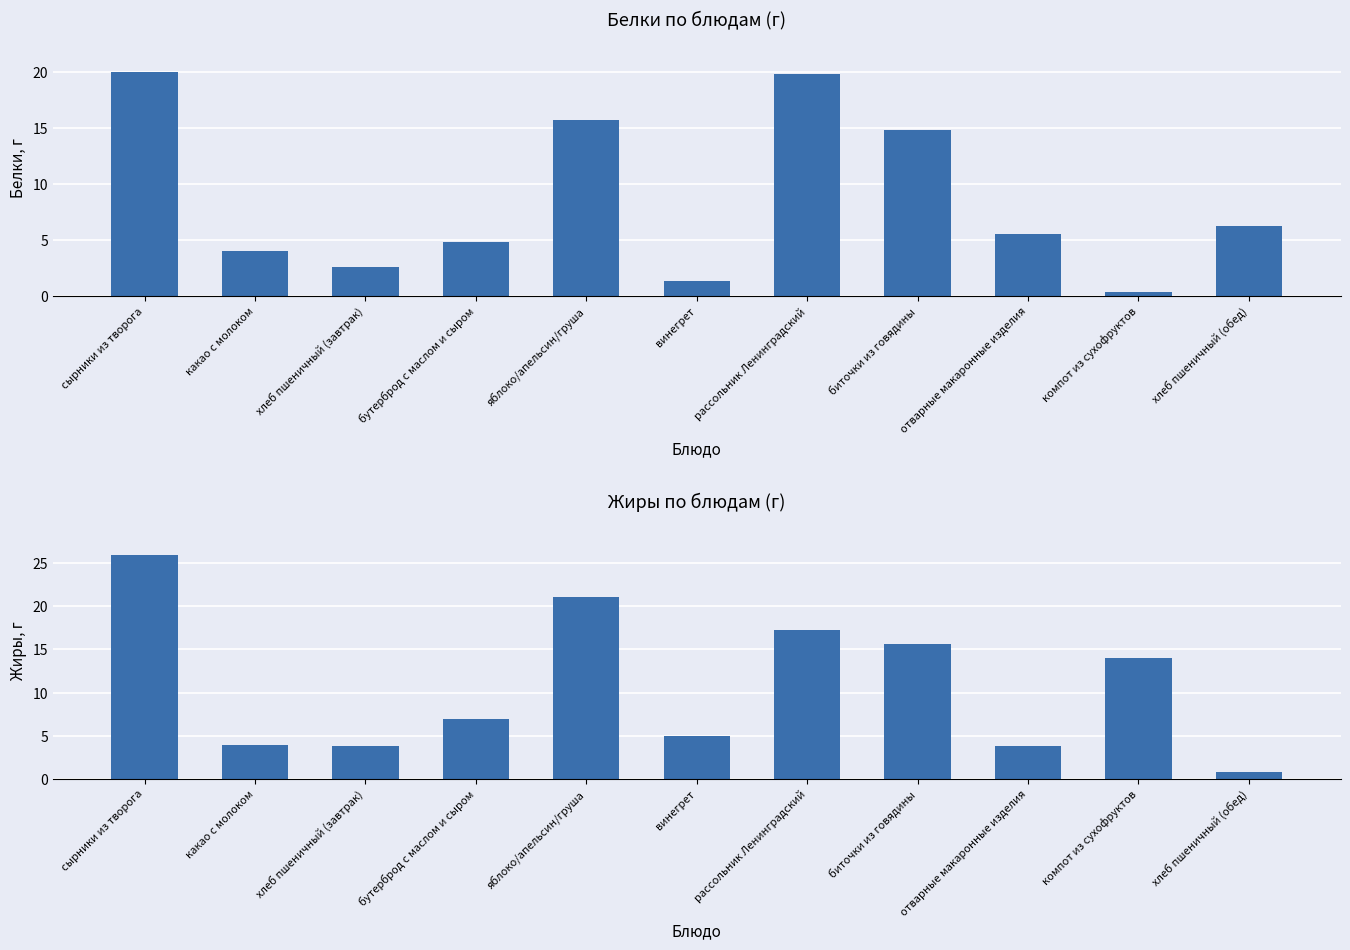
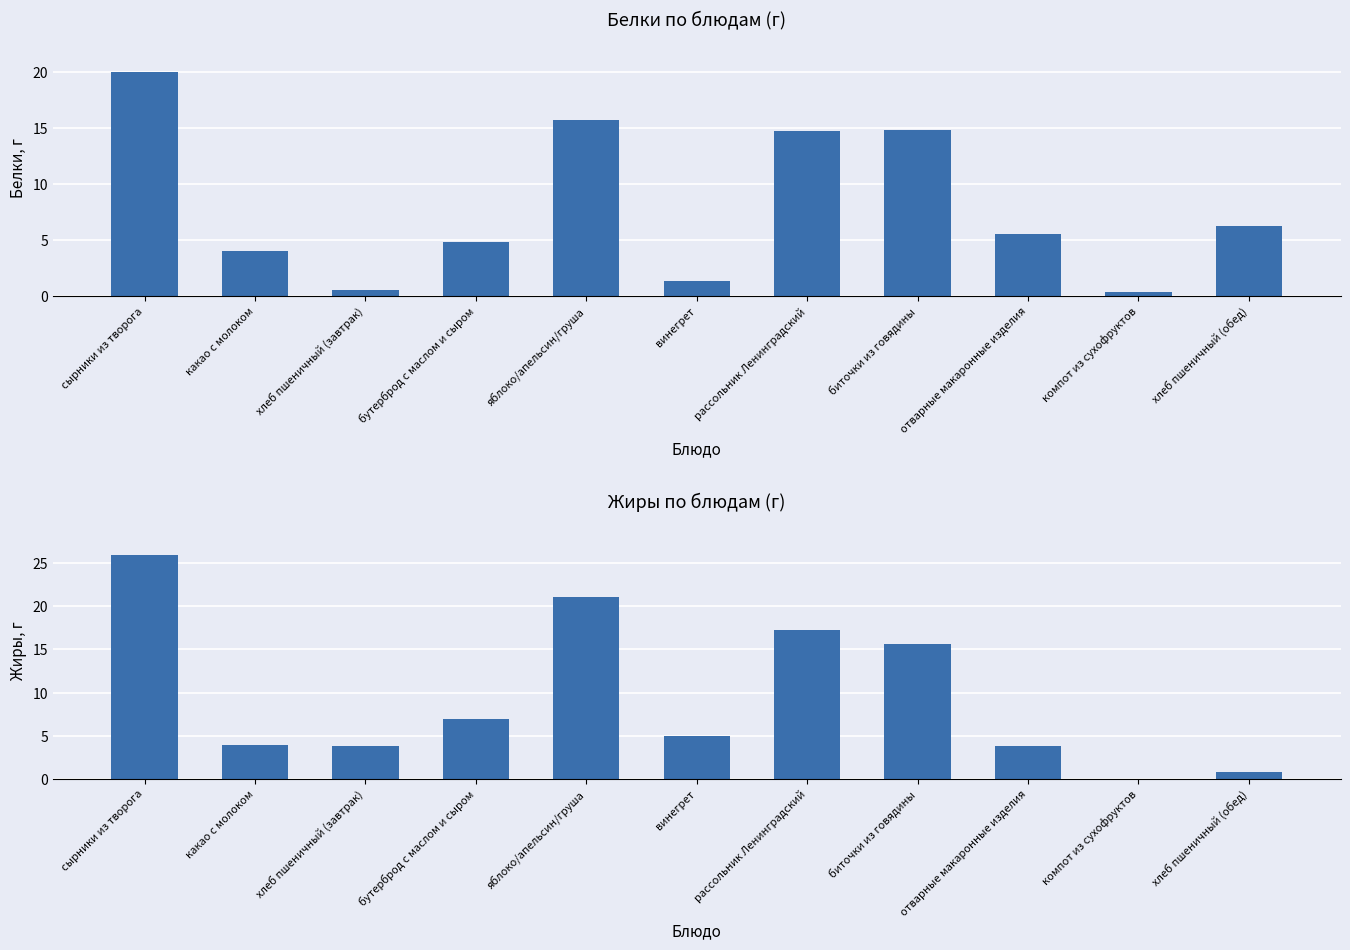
Белки по блюдам (г), хлеб пшеничный (завтрак): 2.6 -> 0.5
Белки по блюдам (г), рассольник Ленинградский: 19.8 -> 14.7
Жиры по блюдам (г), компот из сухофруктов: 14 -> 0
